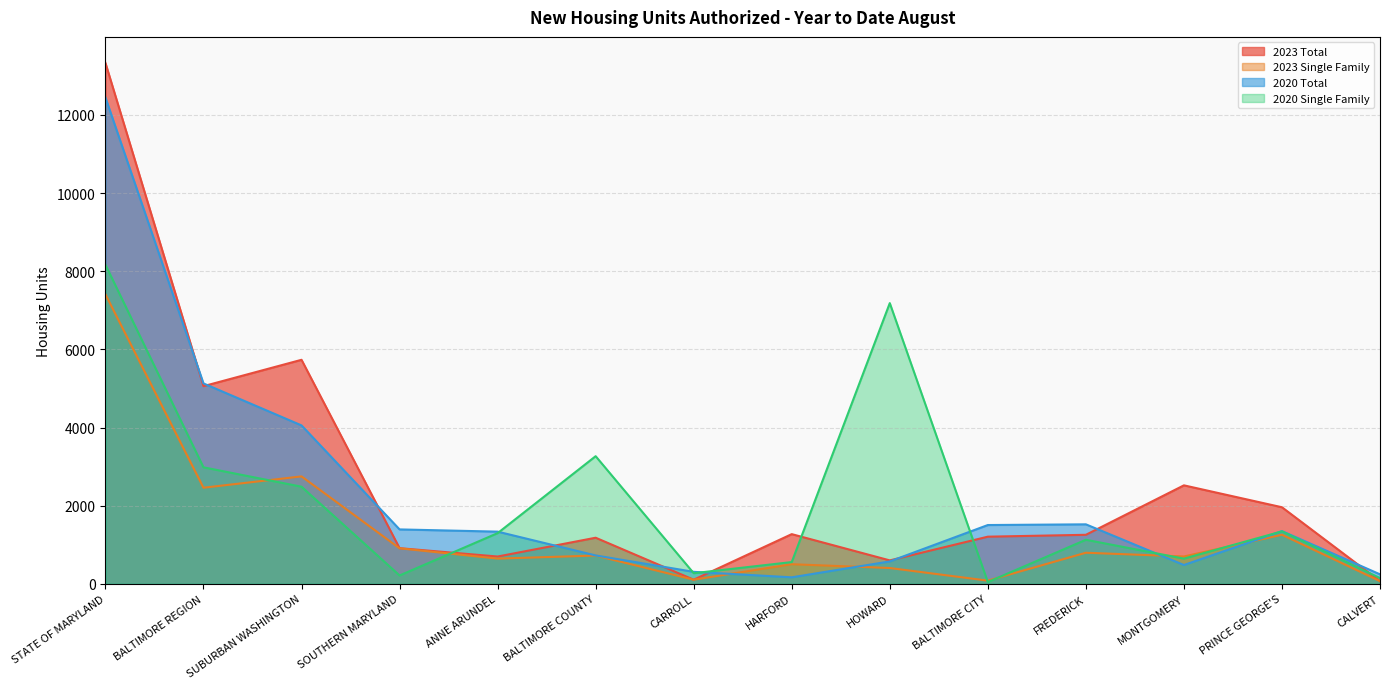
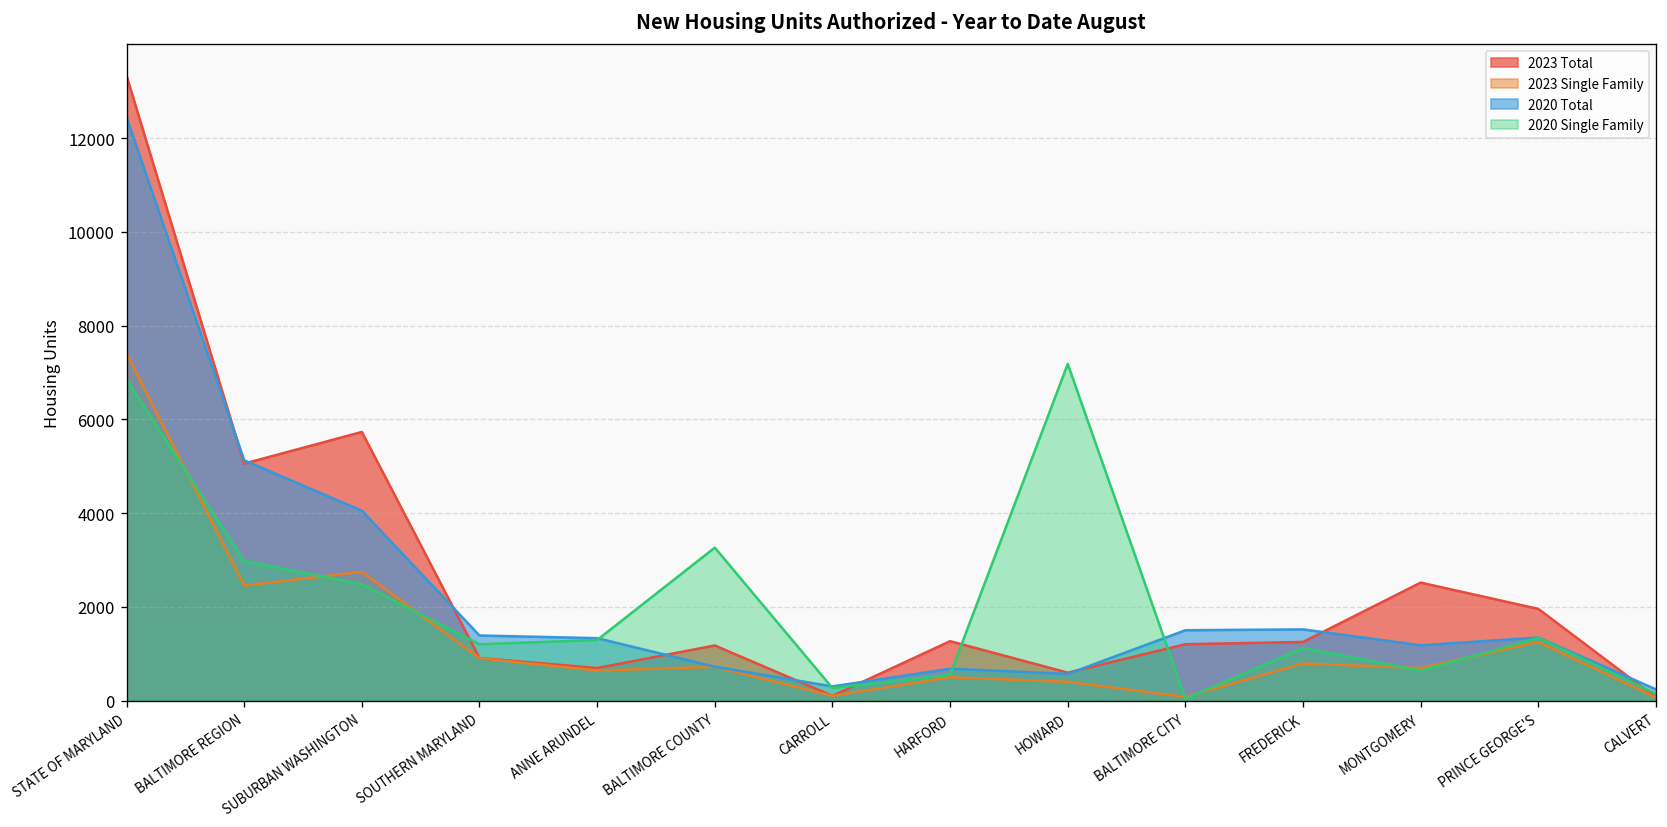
2020 Single Family, STATE OF MARYLAND: 8200 -> 6800
2020 Single Family, SOUTHERN MARYLAND: 200 -> 1200
2020 Total, HARFORD: 200 -> 700
2020 Total, MONTGOMERY: 500 -> 1200
